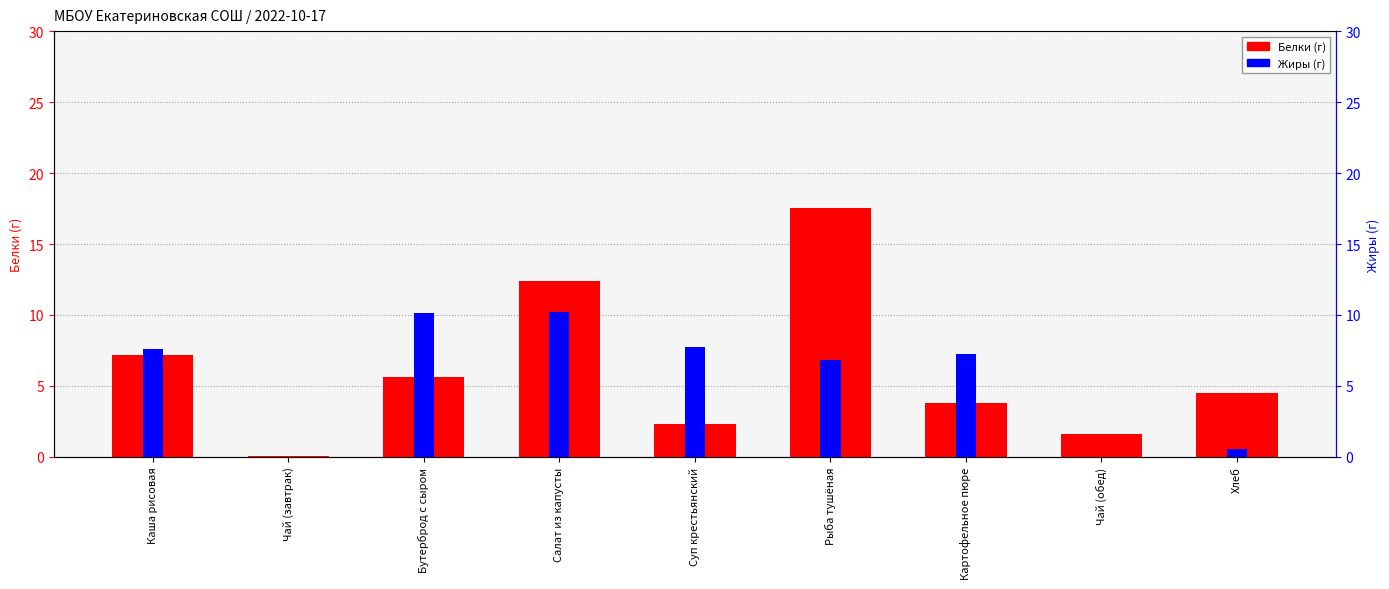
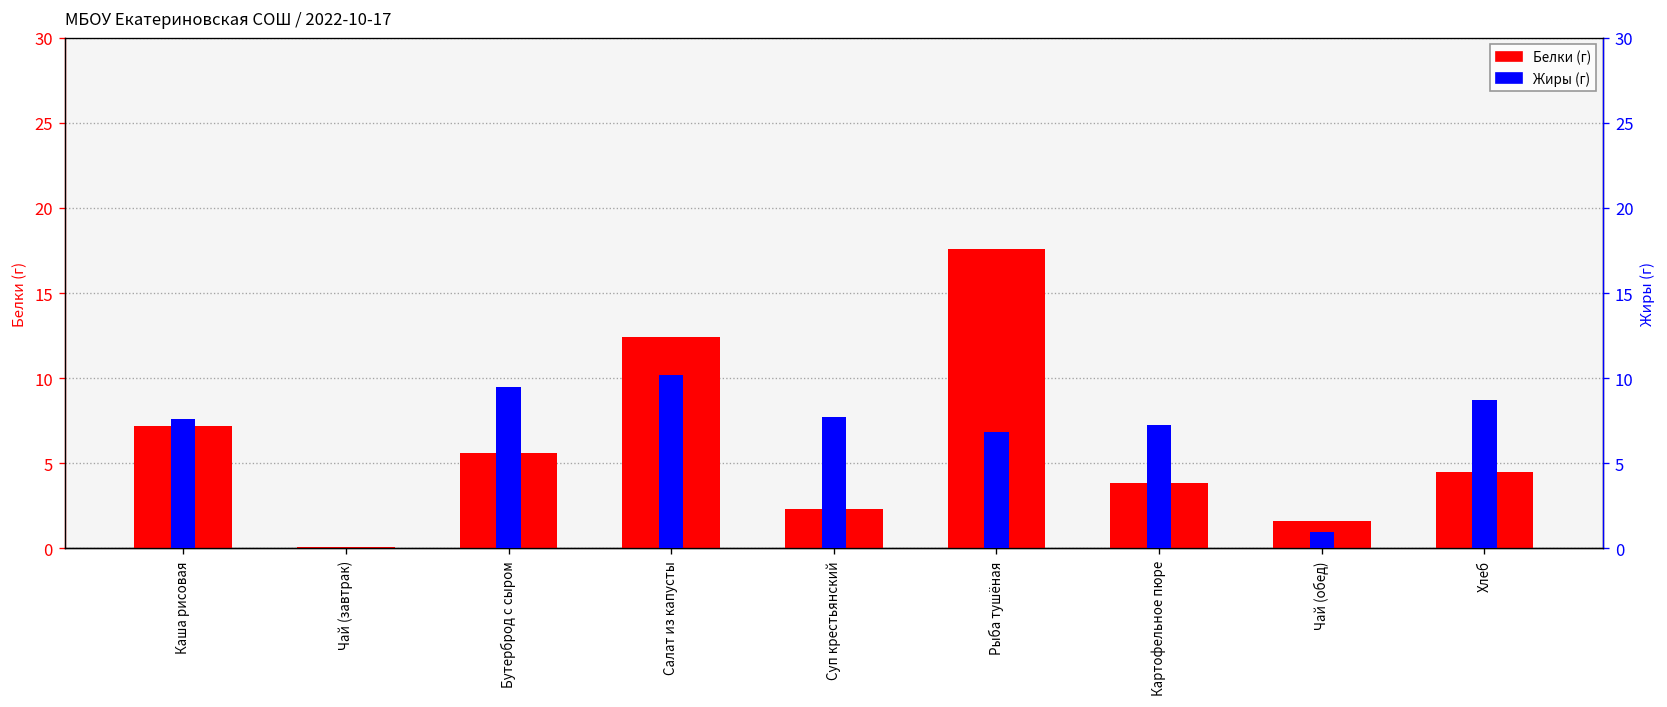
Жиры (г), Бутерброд с сыром: 10.1 -> 9.5
Жиры (г), Чай (обед): 0.0 -> 1.0
Жиры (г), Хлеб: 0.6 -> 8.7
